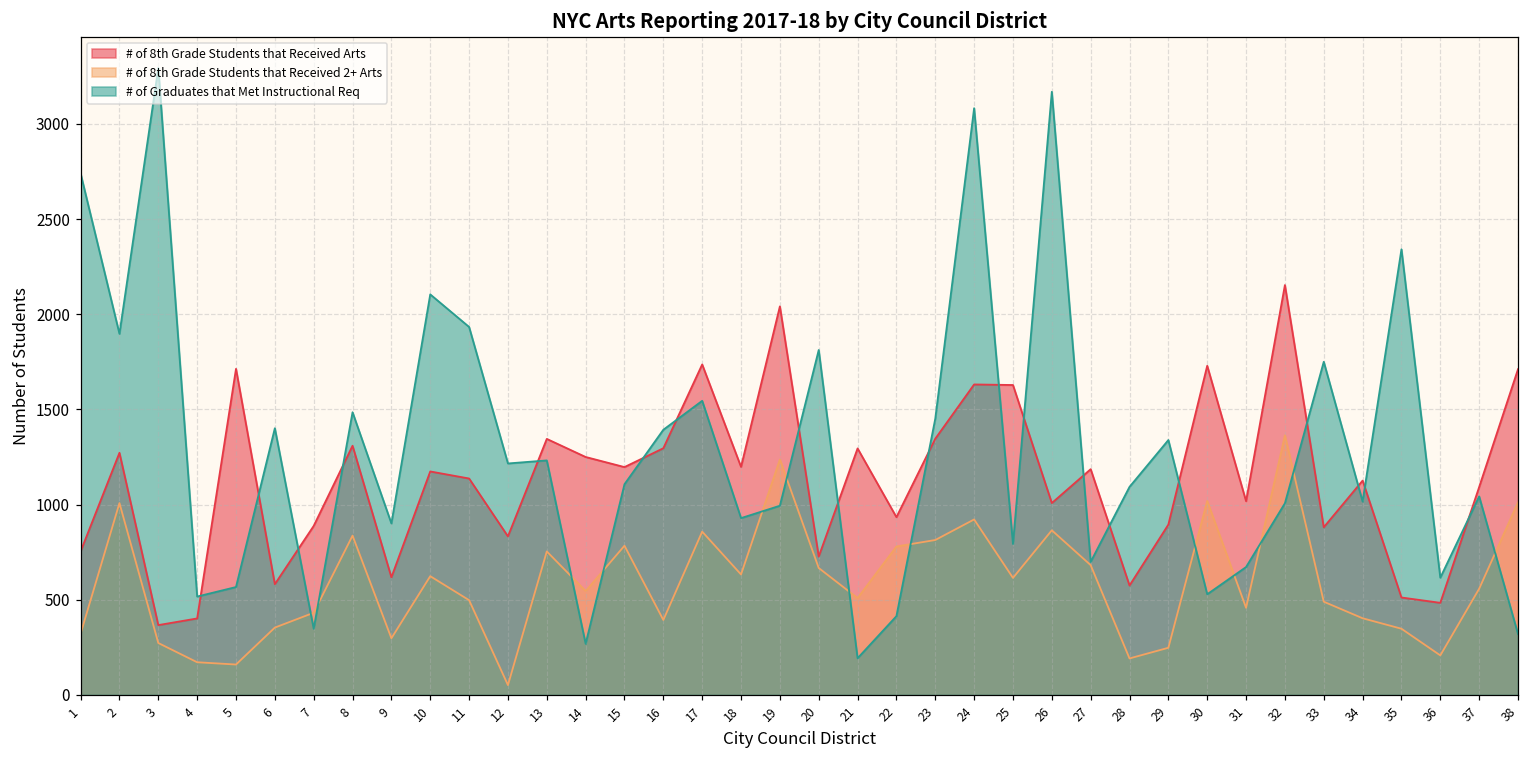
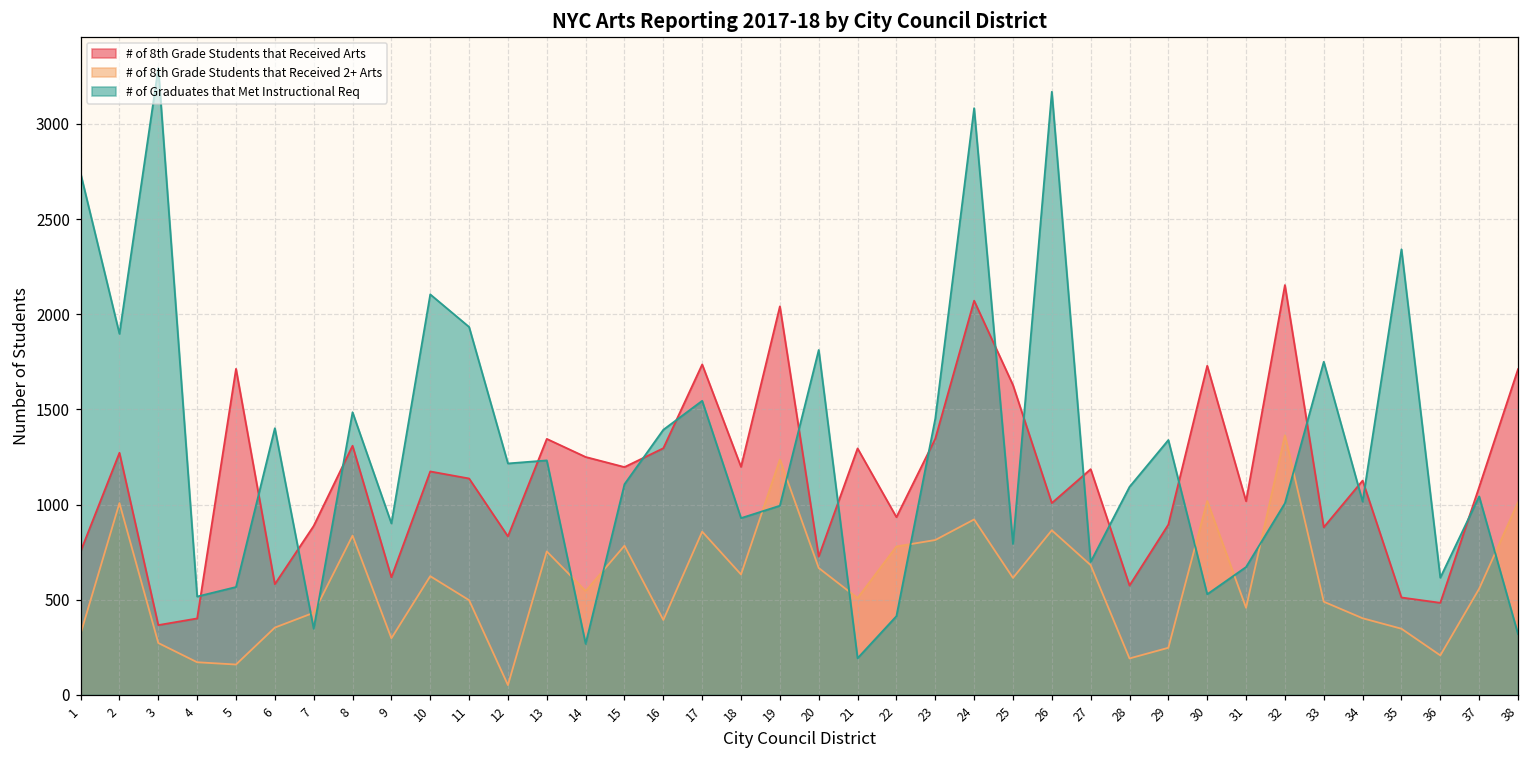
# of 8th Grade Students that Received Arts, 24: 1630 -> 2070
